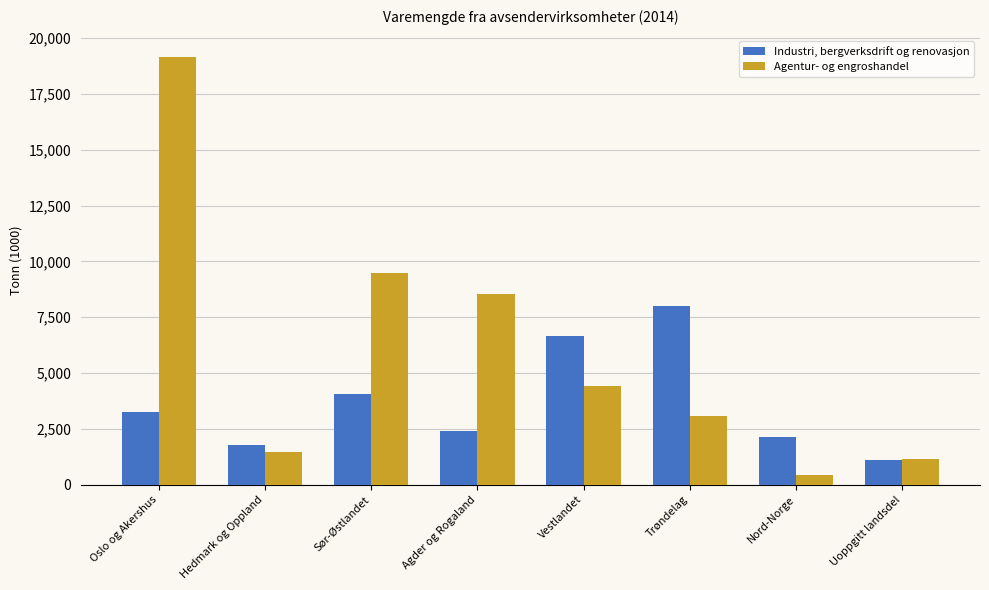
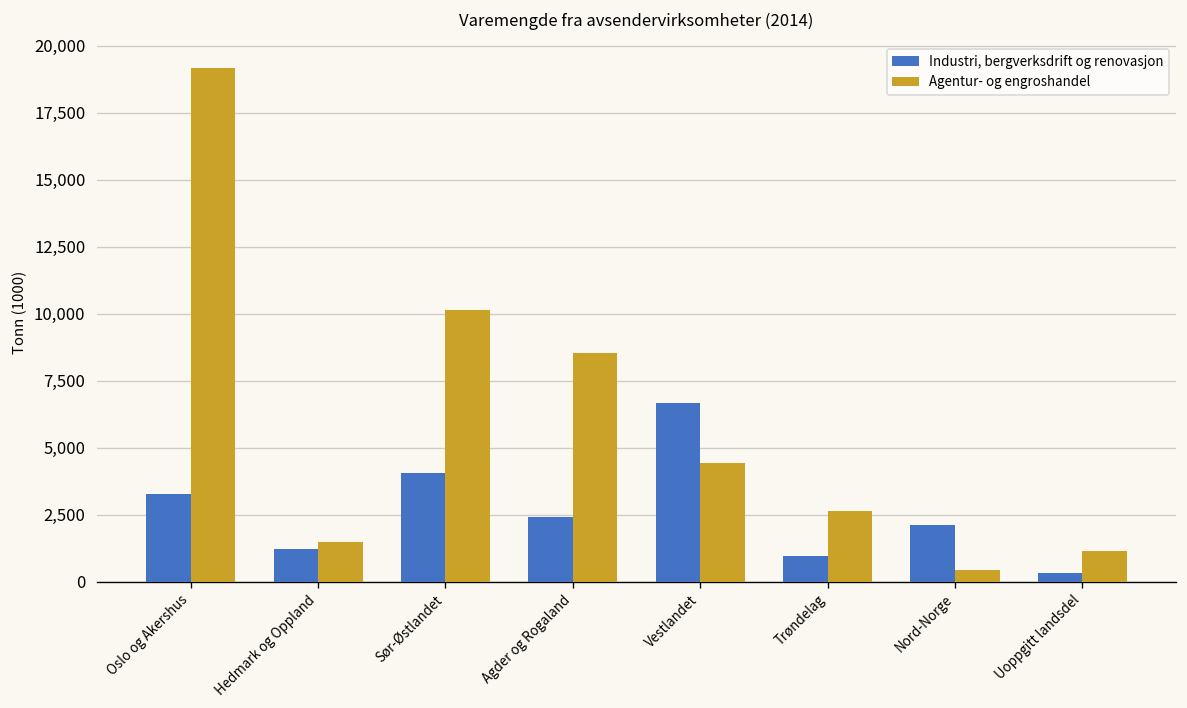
Industri, bergverksdrift og renovasjon, Hedmark og Oppland: 1,800 -> 1,200
Agentur- og engroshandel, Sør-Østlandet: 9,500 -> 10,100
Industri, bergverksdrift og renovasjon, Trøndelag: 8,000 -> 1,000
Agentur- og engroshandel, Trøndelag: 3,100 -> 2,600
Industri, bergverksdrift og renovasjon, Uoppgitt landsdel: 1,100 -> 300
